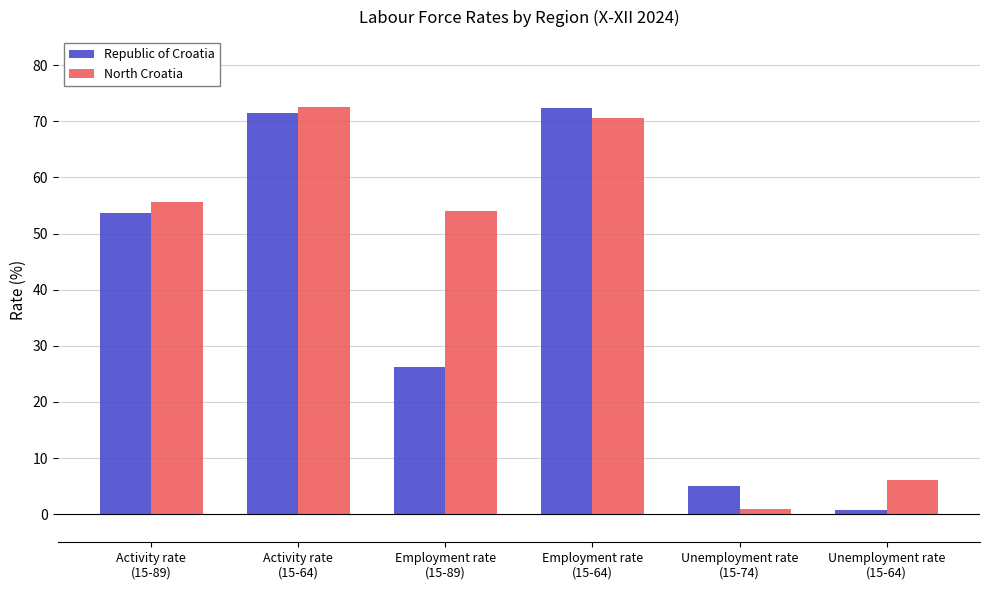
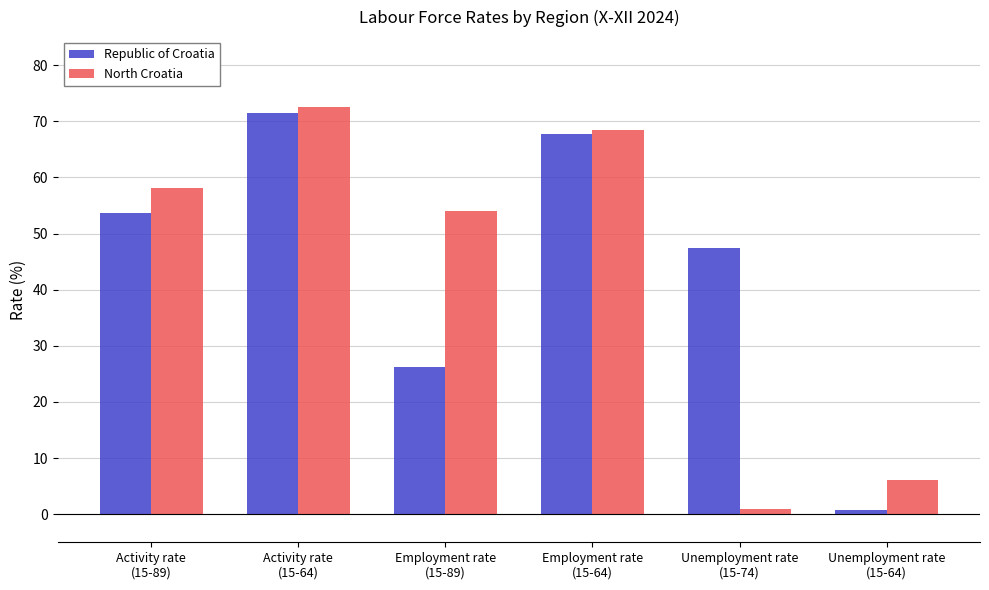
North Croatia, Activity rate (15-89): 56 -> 58
Republic of Croatia, Employment rate (15-64): 72 -> 68
North Croatia, Employment rate (15-64): 71 -> 68
Republic of Croatia, Unemployment rate (15-74): 5 -> 47
